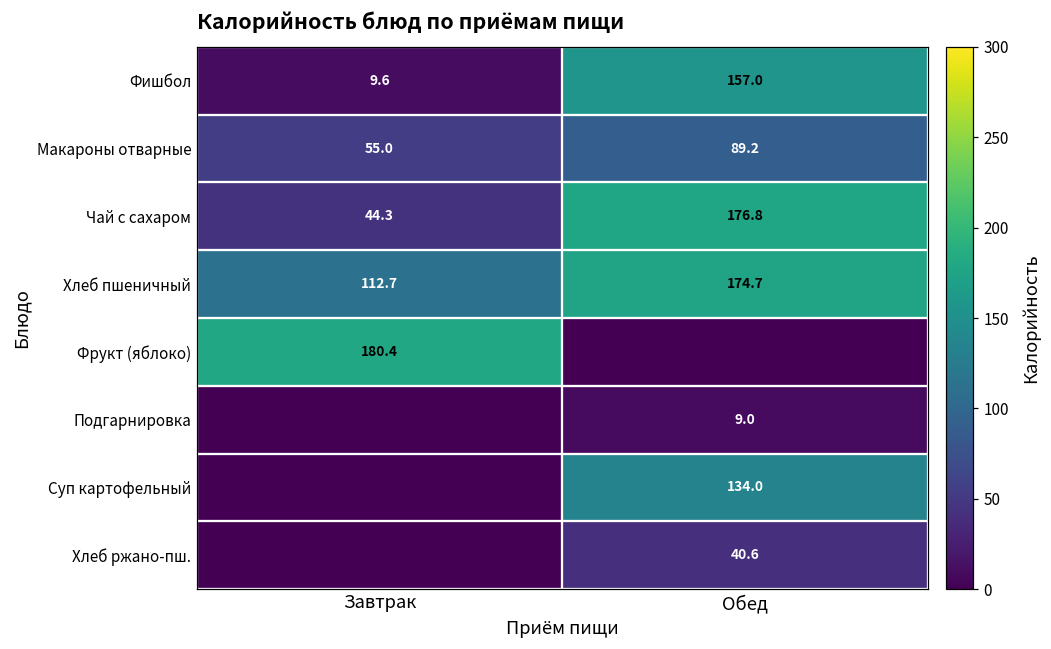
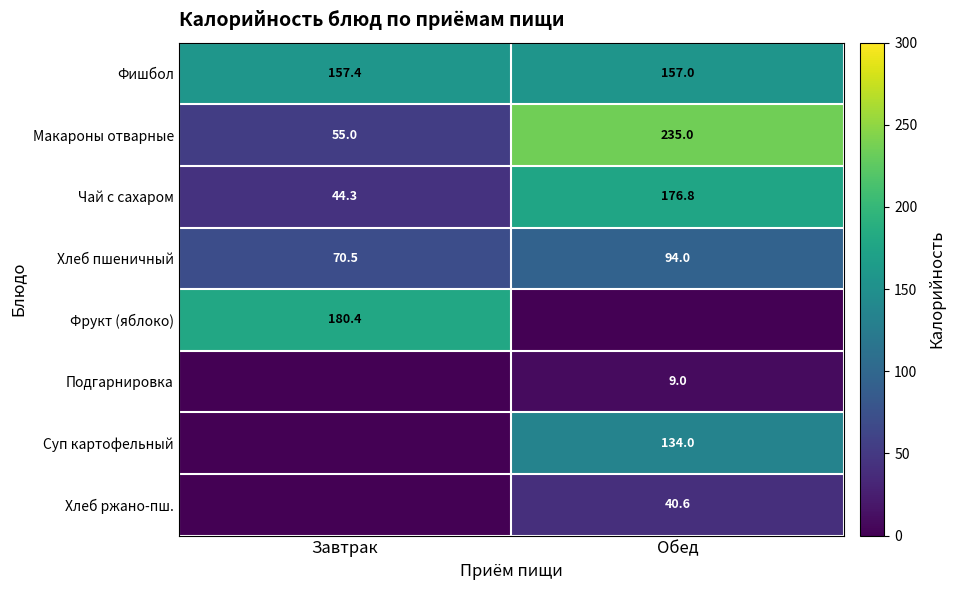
Фишбол, Завтрак: 9.6 -> 157.4
Макароны отварные, Обед: 89.2 -> 235.0
Хлеб пшеничный, Завтрак: 112.7 -> 70.5
Хлеб пшеничный, Обед: 174.7 -> 94.0
